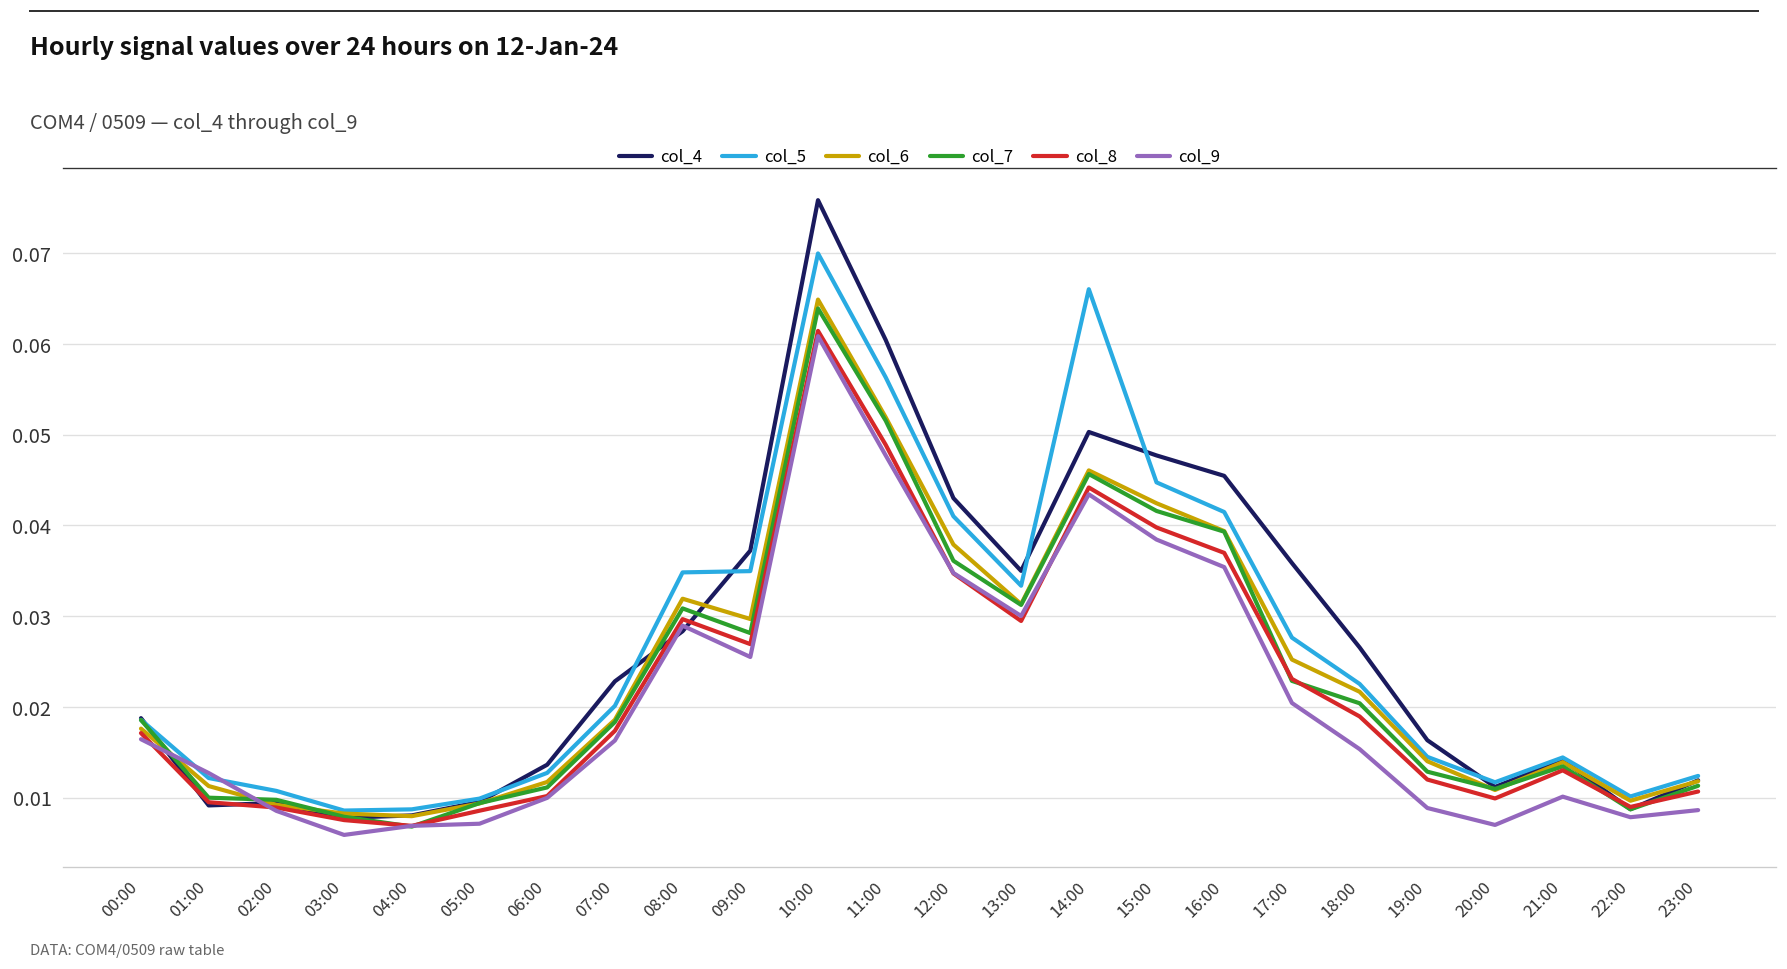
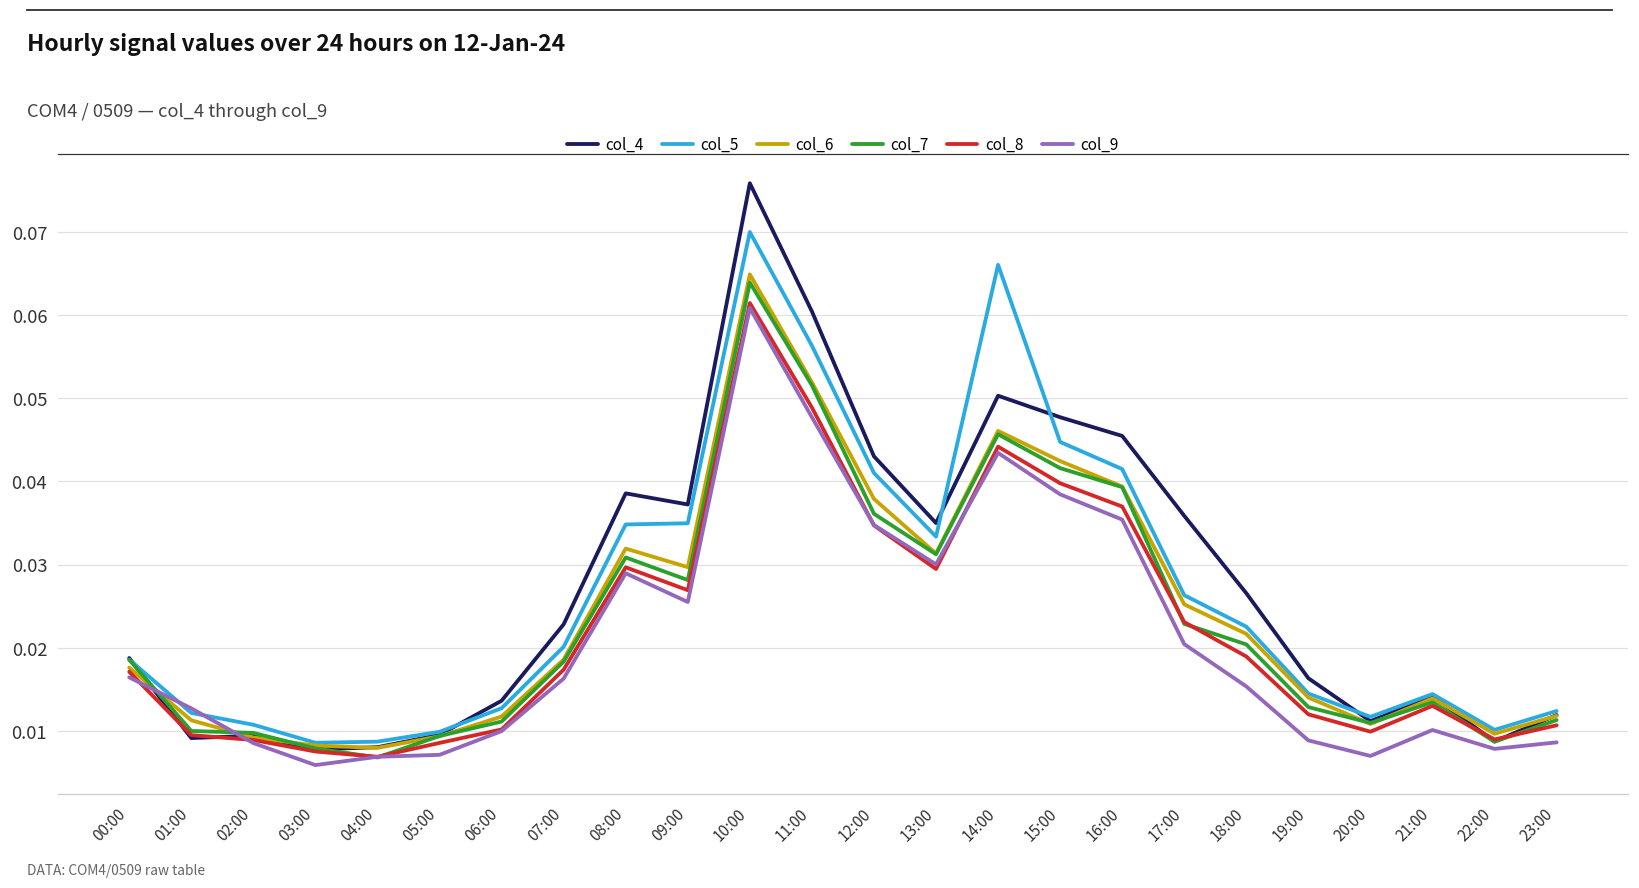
col_4, 08:00: 0.028 -> 0.039
col_5, 17:00: 0.028 -> 0.026
